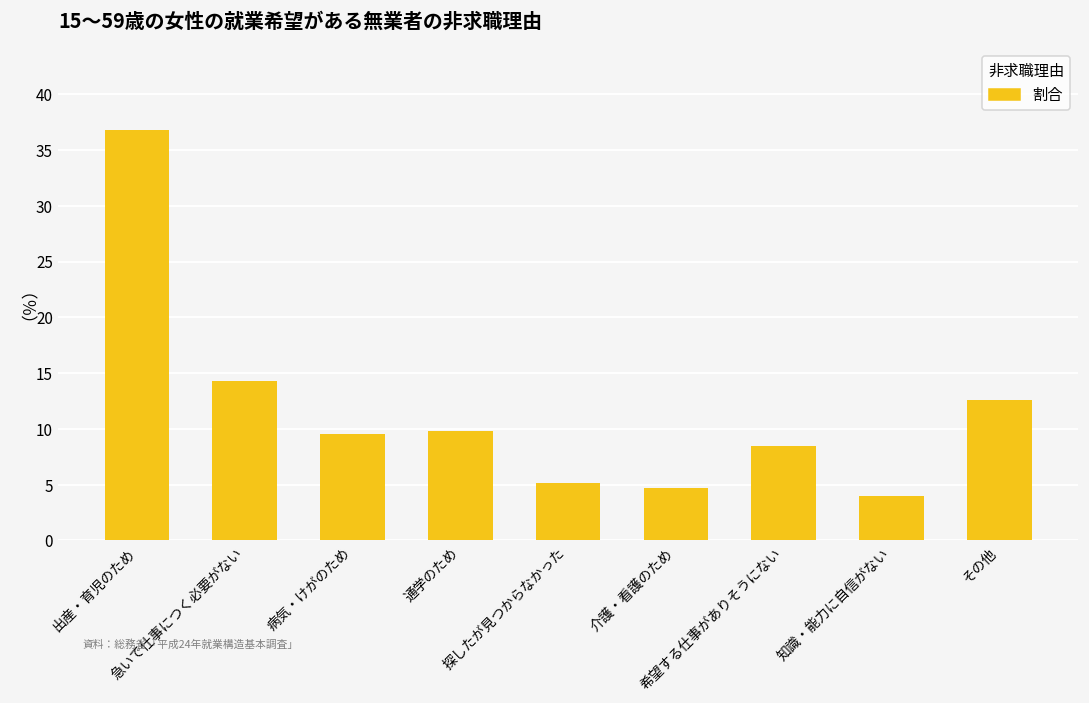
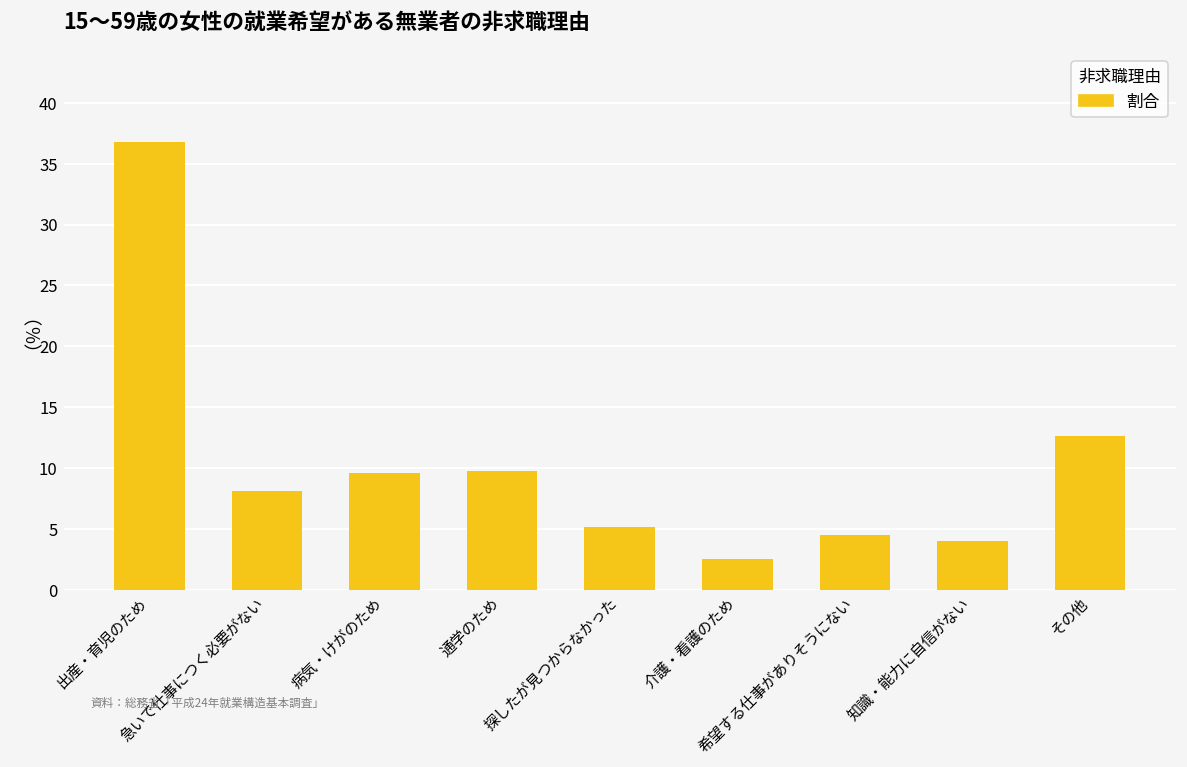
急いで仕事につく必要がない: 14.3 -> 8.1
介護・看護のため: 4.7 -> 2.5
希望する仕事がありそうにない: 8.5 -> 4.5
